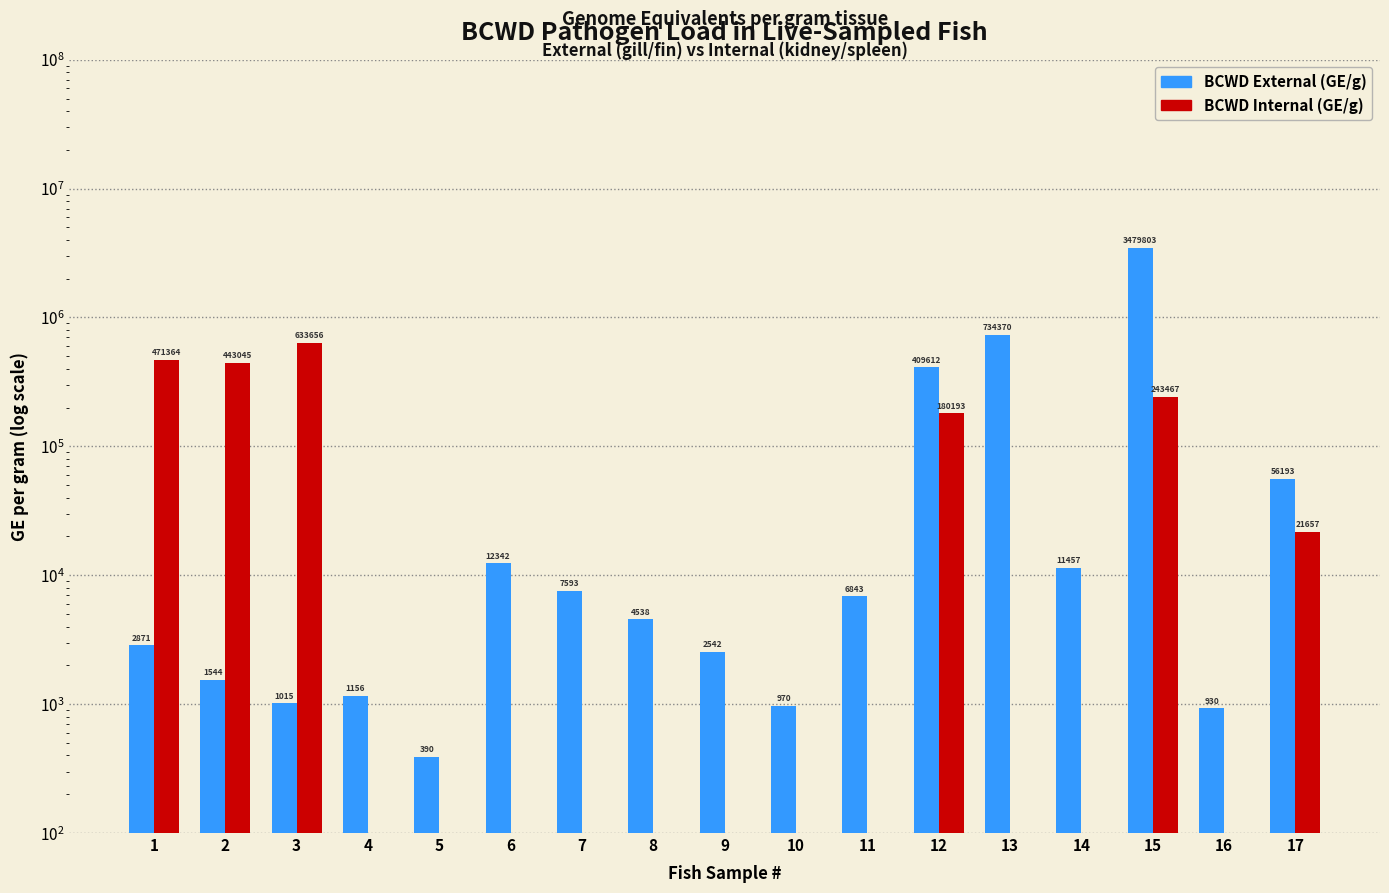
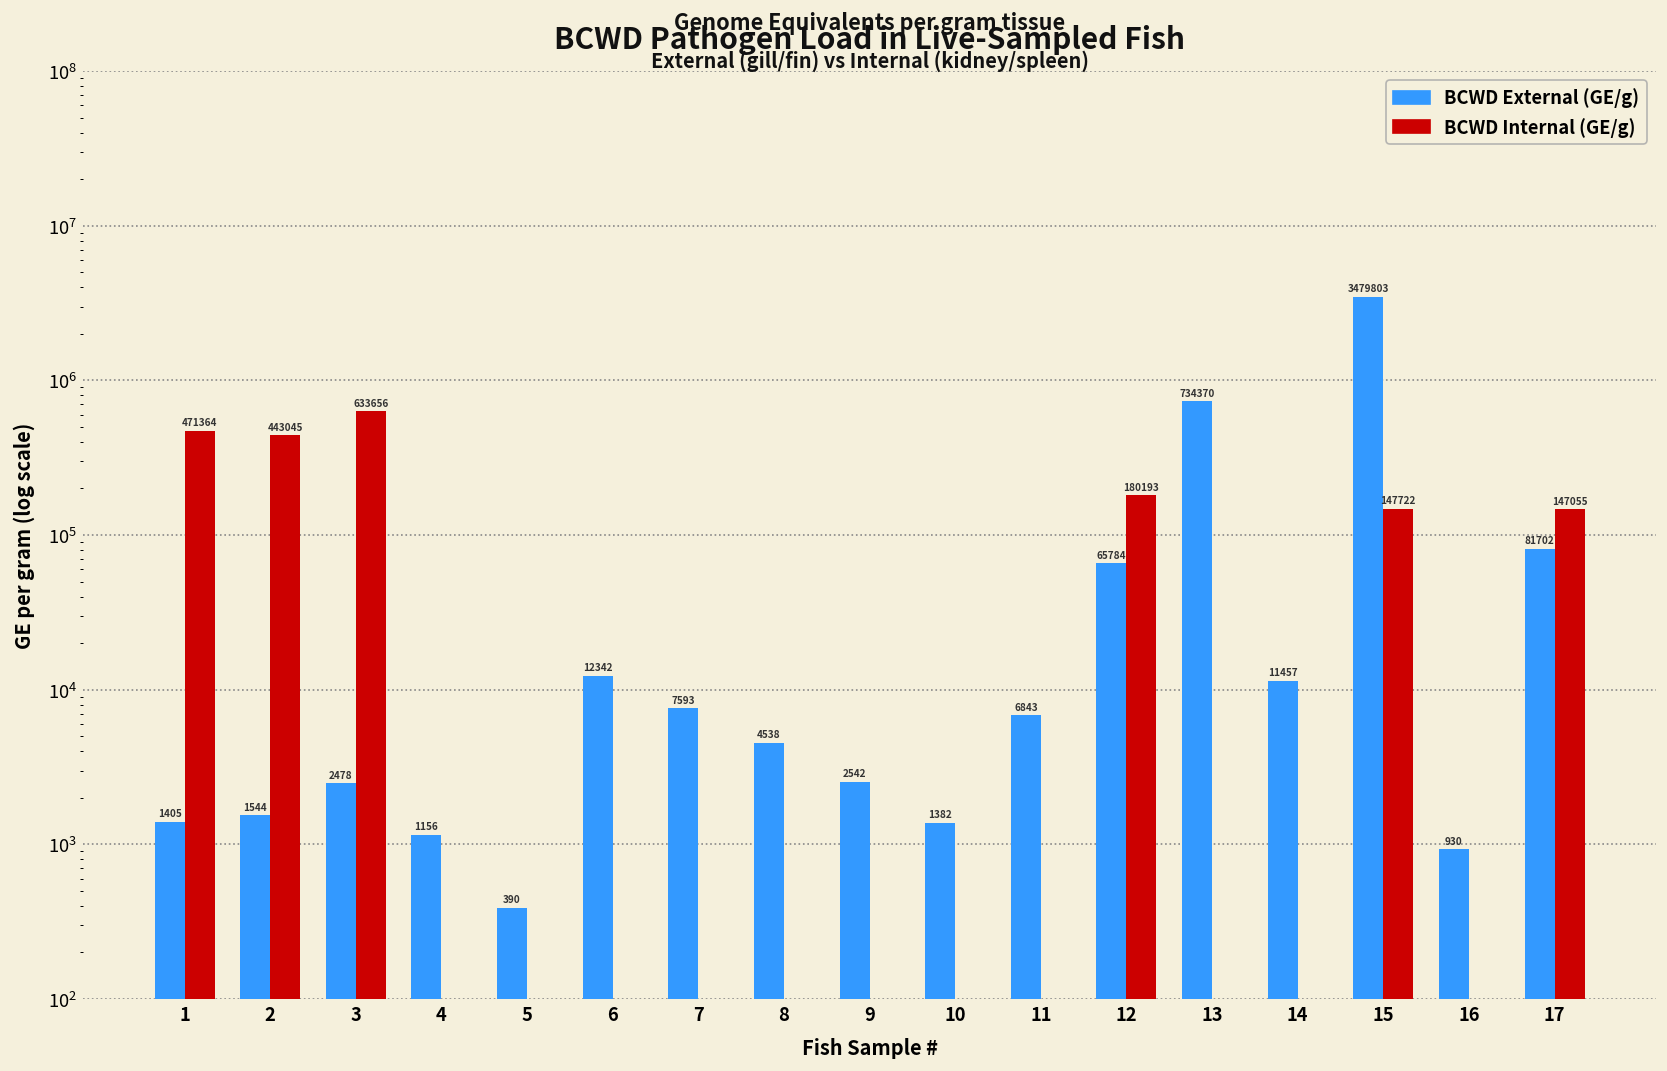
BCWD External (GE/g), 1: 2871 -> 1405
BCWD External (GE/g), 3: 1015 -> 2478
BCWD External (GE/g), 10: 970 -> 1382
BCWD External (GE/g), 12: 409612 -> 65784
BCWD Internal (GE/g), 15: 243467 -> 147722
BCWD External (GE/g), 17: 56193 -> 81702
BCWD Internal (GE/g), 17: 21657 -> 147055
